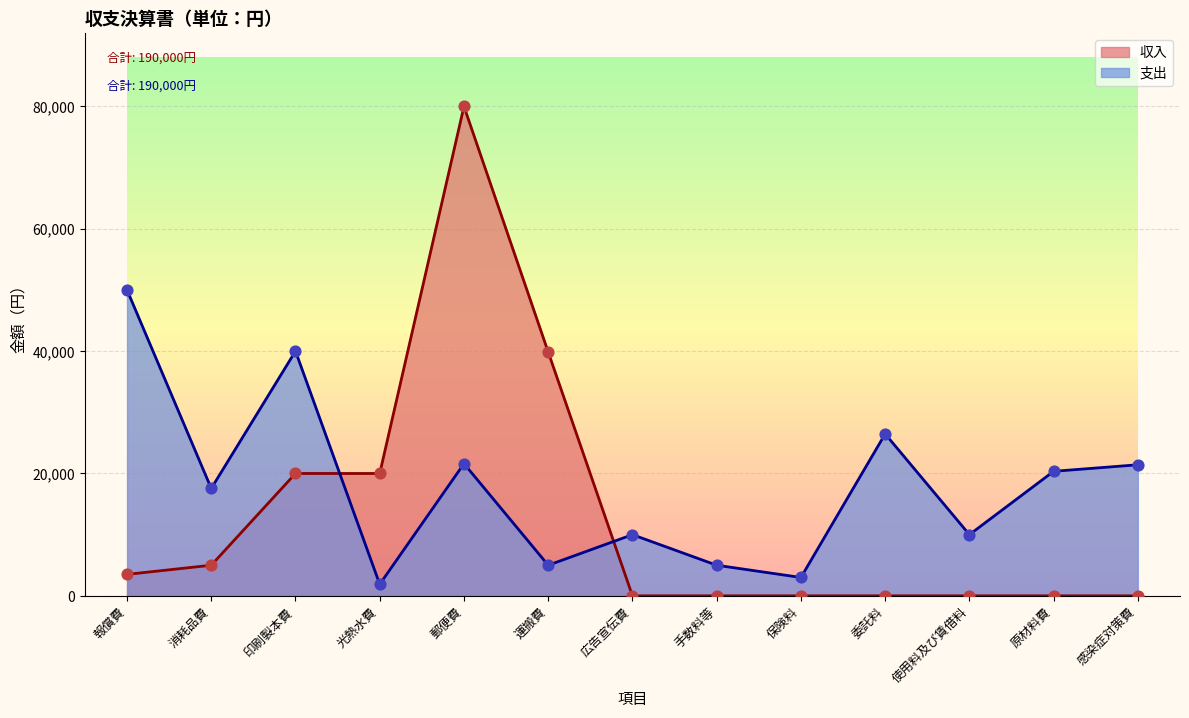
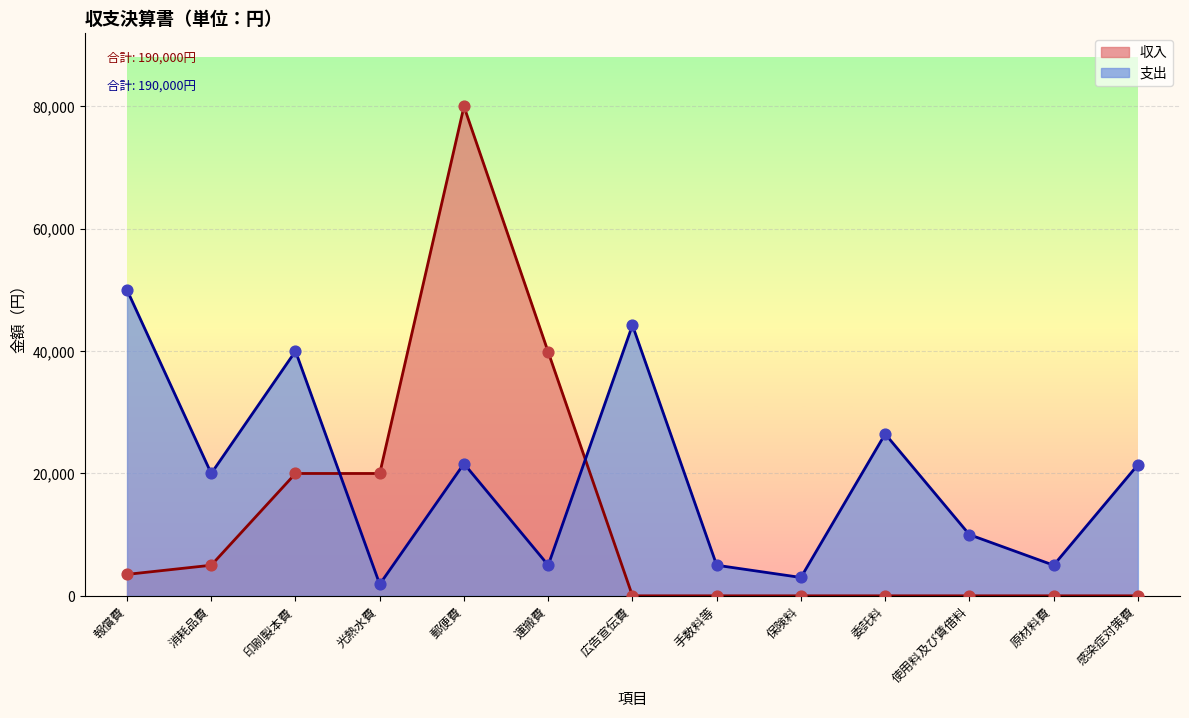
支出, 消耗品費: 18,000 -> 20,000
支出, 広告宣伝費: 10,000 -> 44,000
支出, 原材料費: 20,000 -> 5,000
